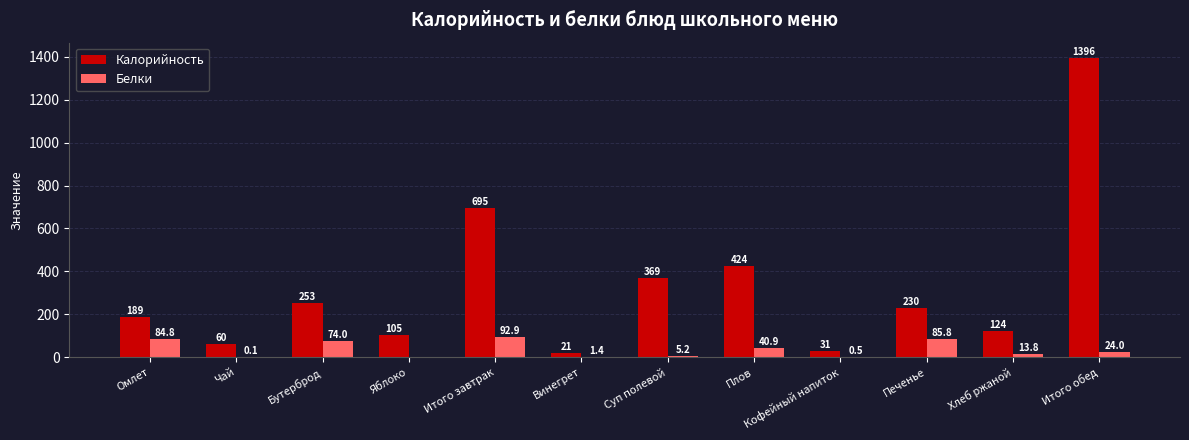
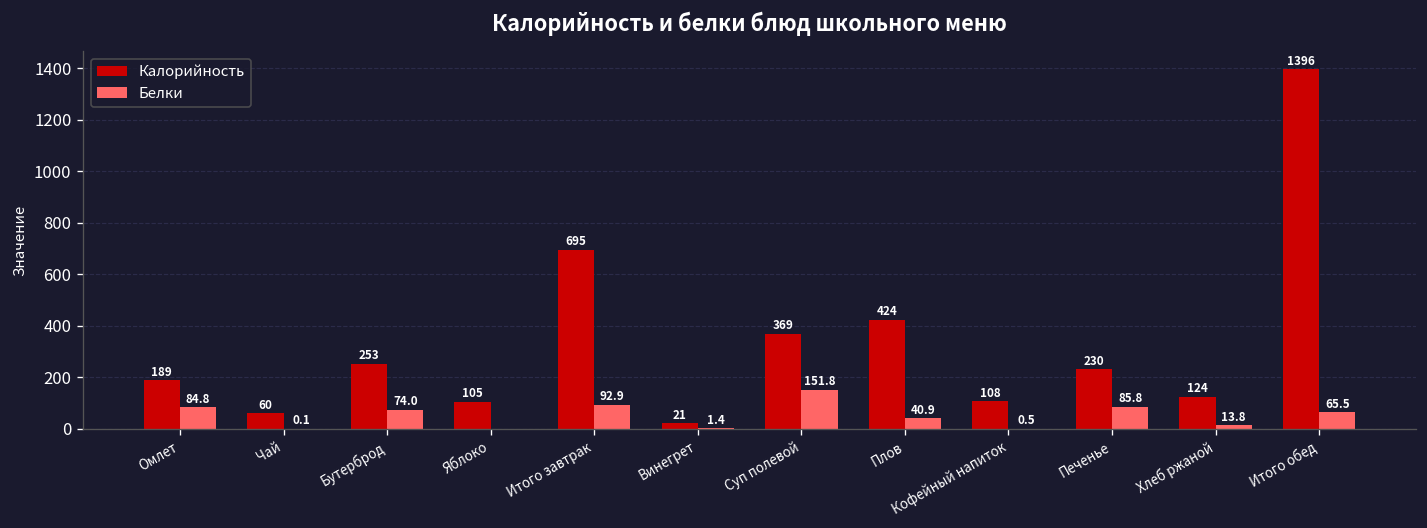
Белки, Суп полевой: 5.2 -> 151.8
Калорийность, Кофейный напиток: 31 -> 108
Белки, Итого обед: 24.0 -> 65.5
